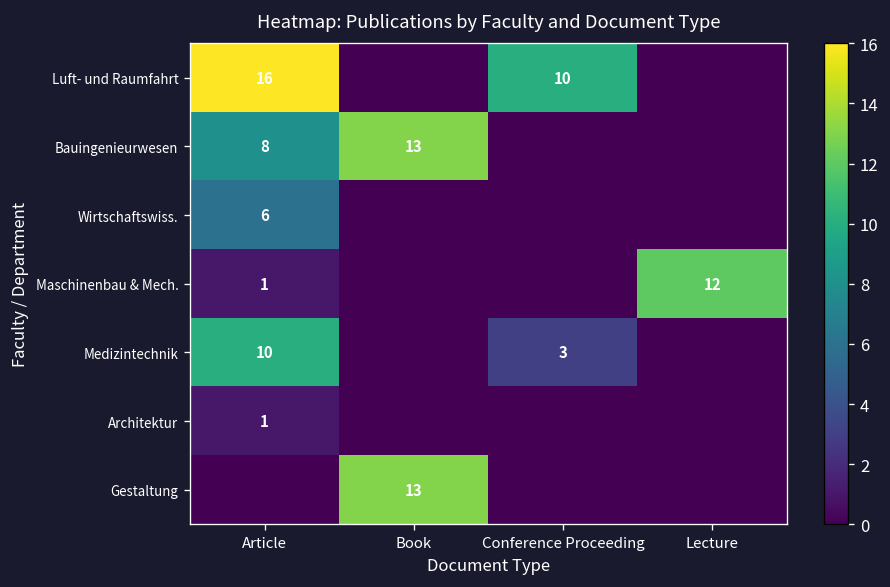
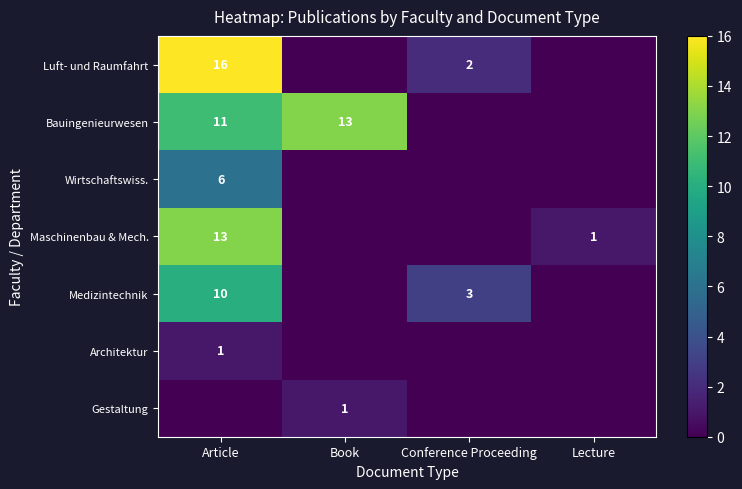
Luft- und Raumfahrt, Conference Proceeding: 10 -> 2
Bauingenieurwesen, Article: 8 -> 11
Maschinenbau & Mech., Article: 1 -> 13
Maschinenbau & Mech., Lecture: 12 -> 1
Gestaltung, Book: 13 -> 1
